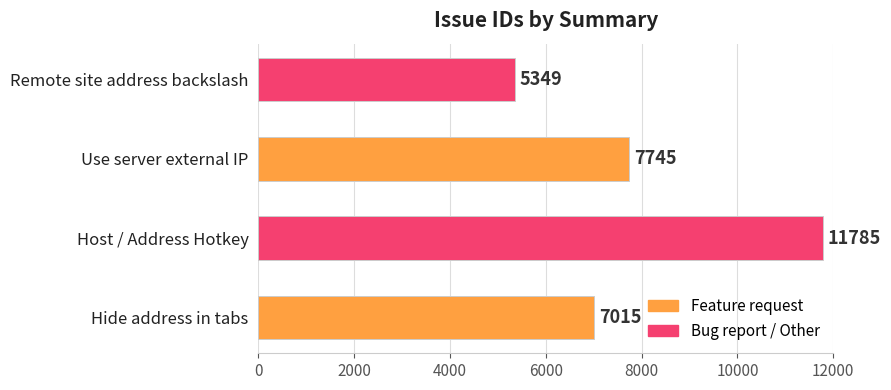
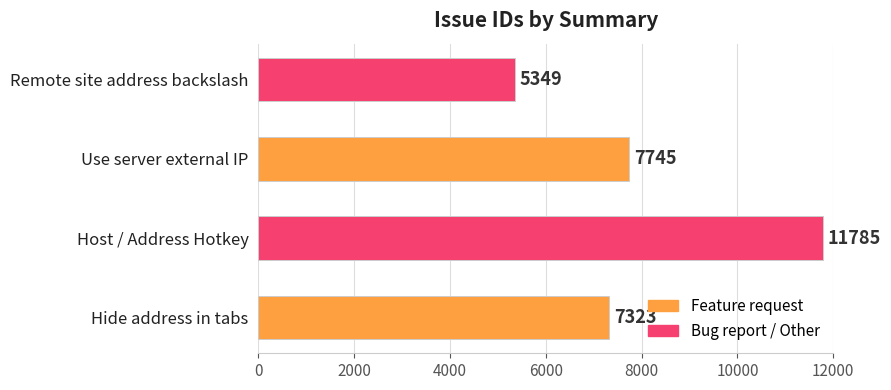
Hide address in tabs: 7015 -> 7323
